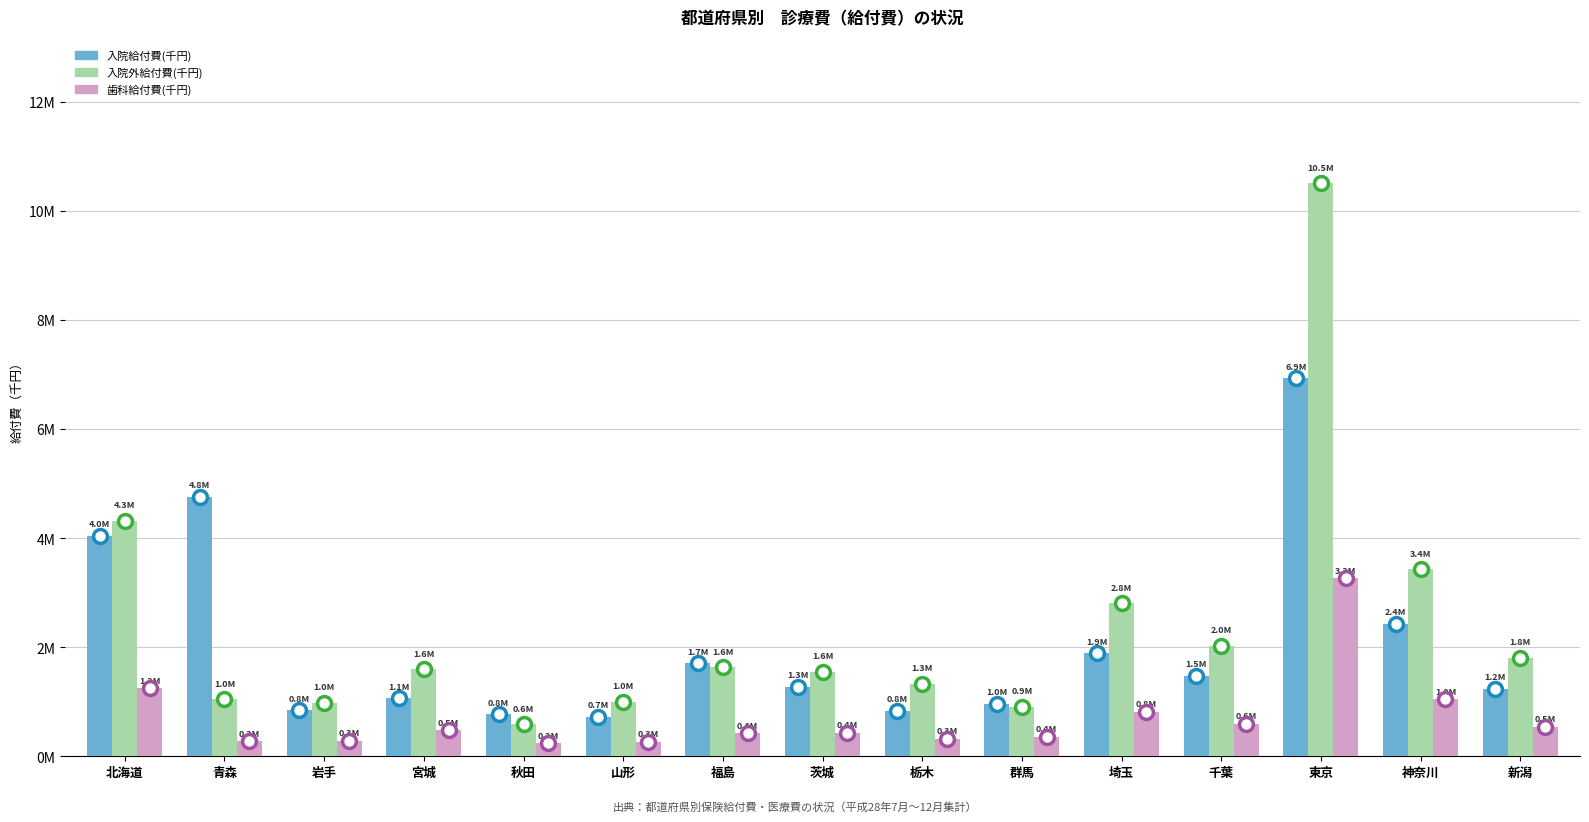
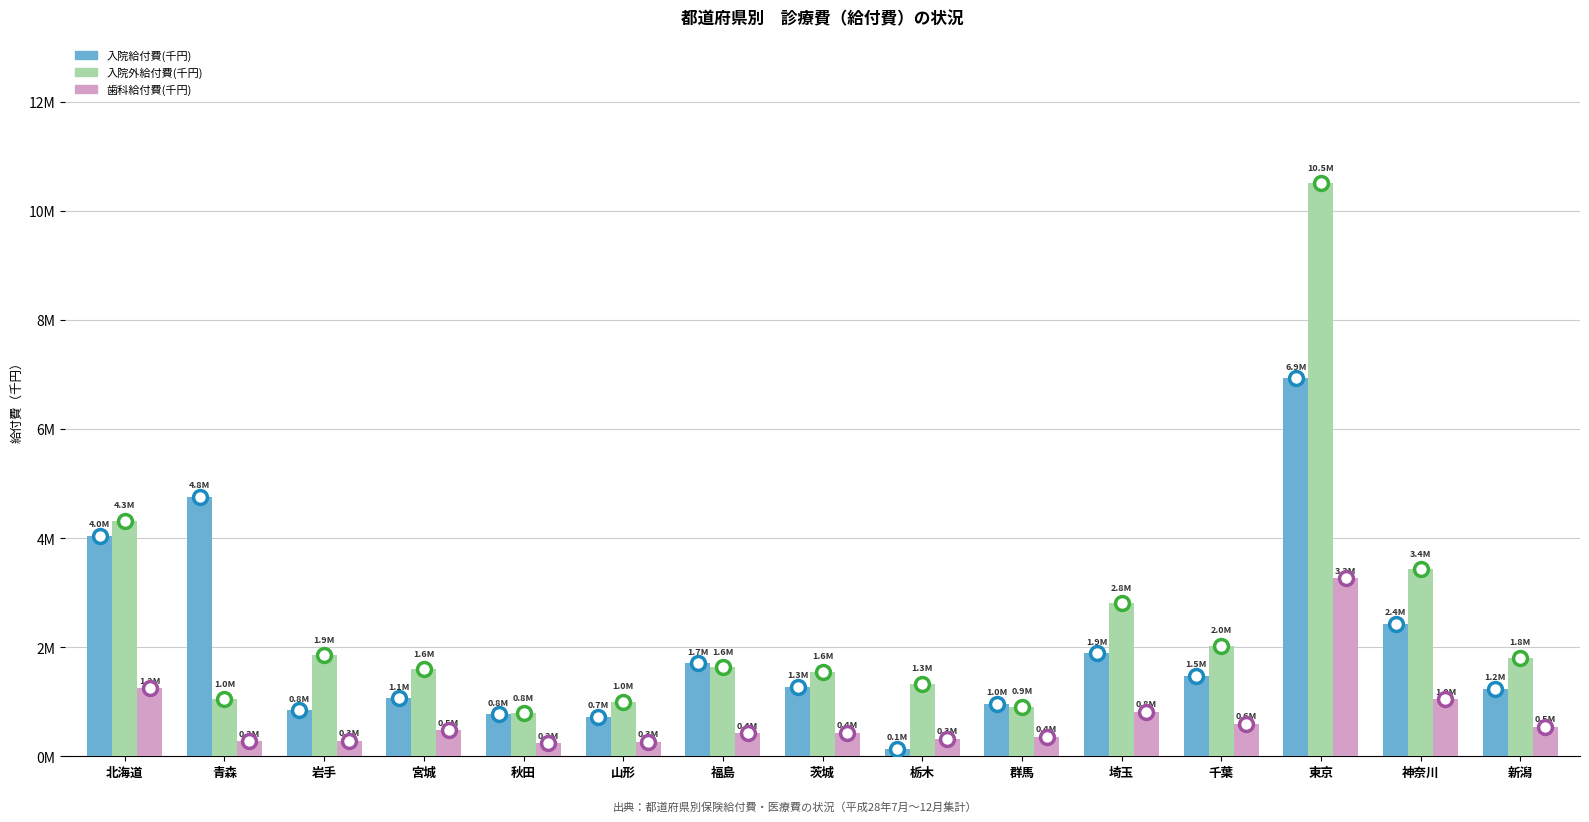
入院外給付費(千円), 岩手: 1.0M -> 1.9M
入院外給付費(千円), 秋田: 0.6M -> 0.8M
入院給付費(千円), 栃木: 0.8M -> 0.1M
